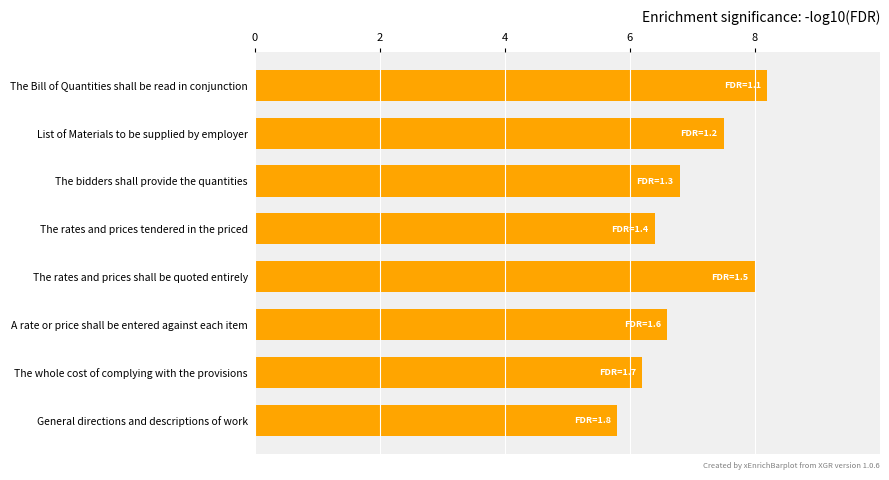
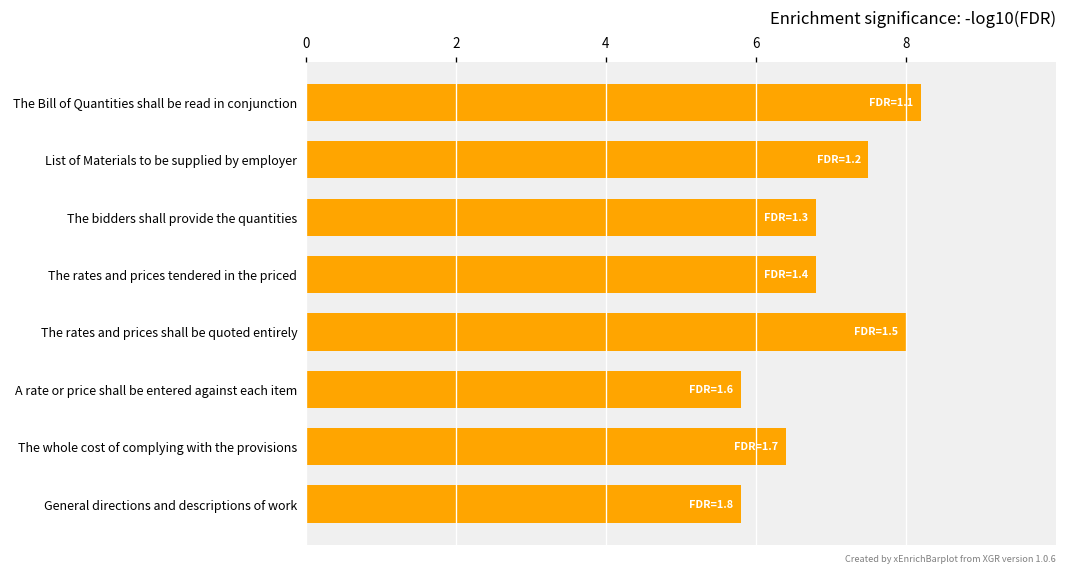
The rates and prices tendered in the priced: 6.4 -> 6.8
A rate or price shall be entered against each item: 6.6 -> 5.8
The whole cost of complying with the provisions: 6.2 -> 6.4
